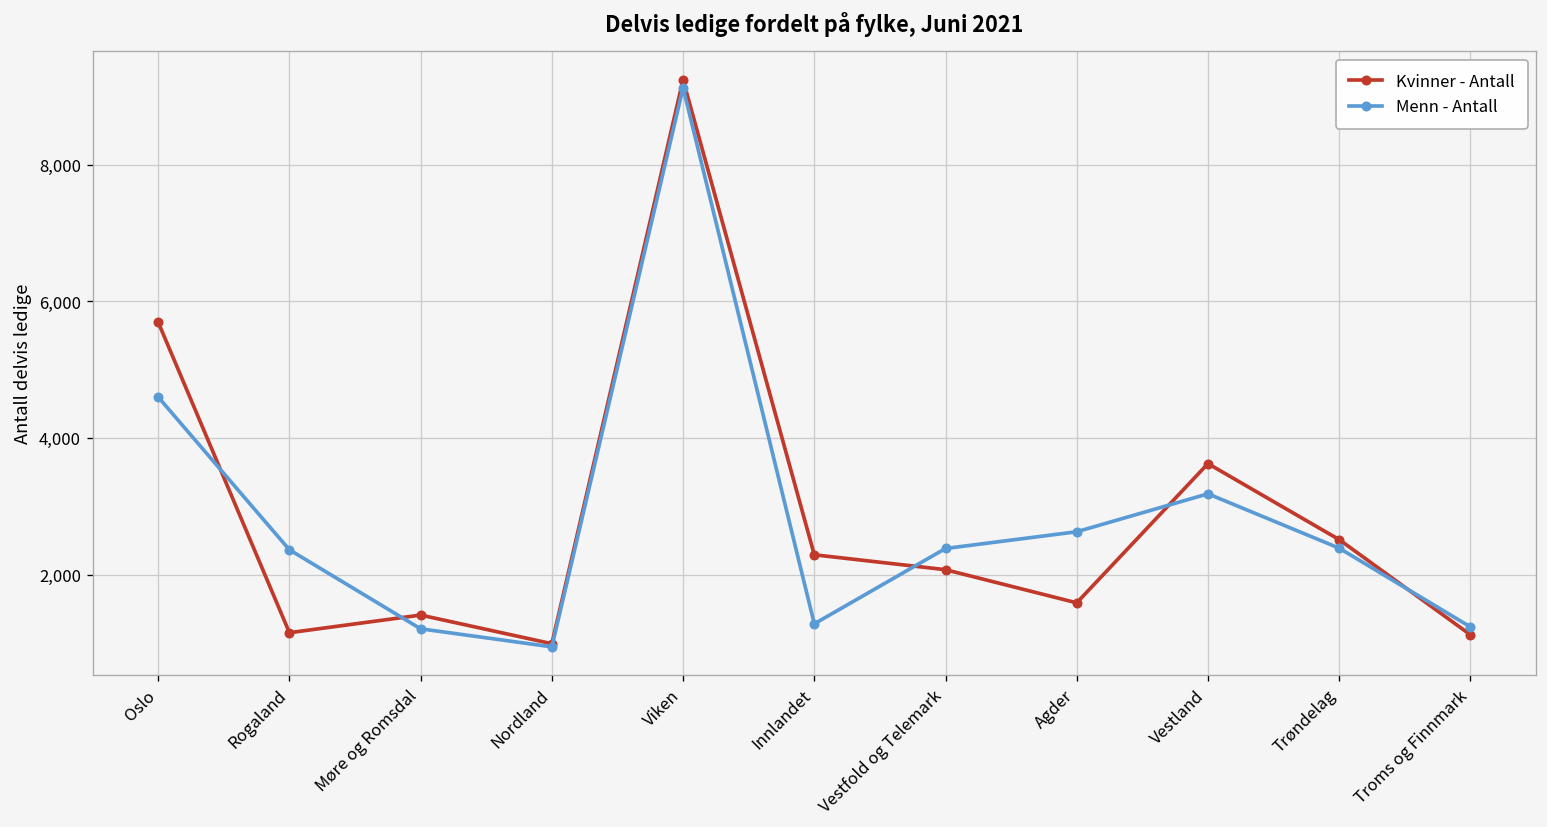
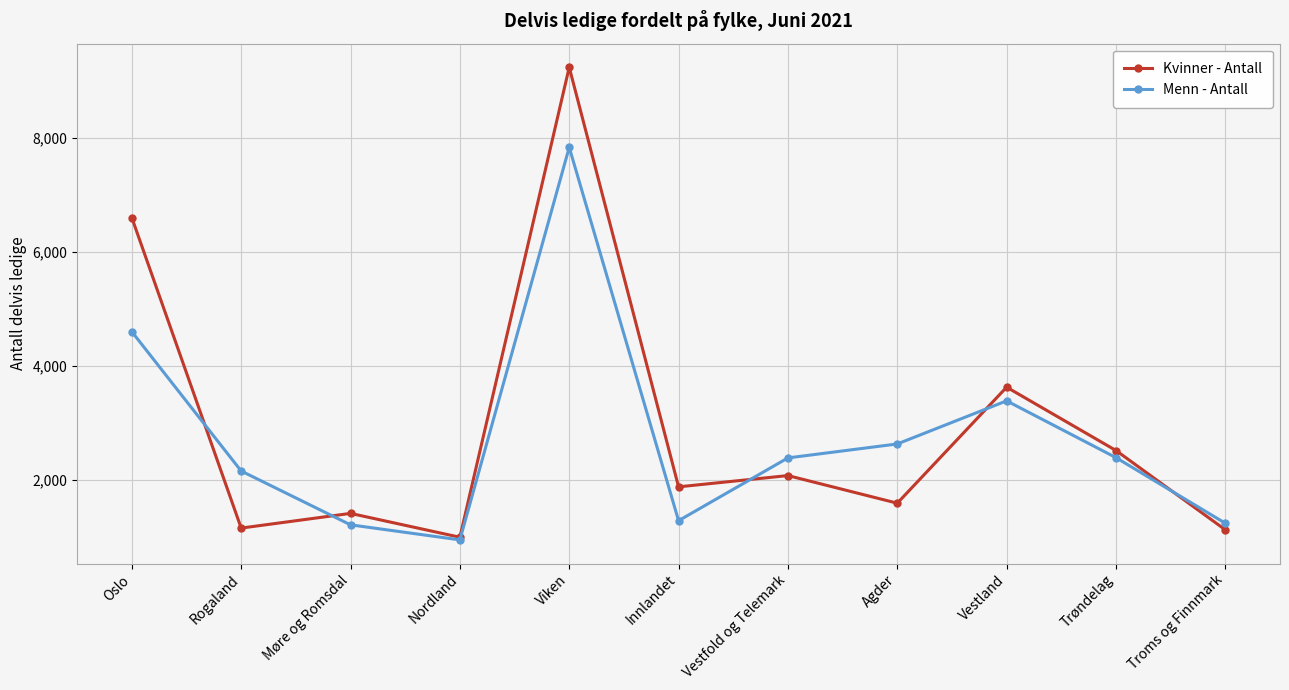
Kvinner - Antall, Oslo: 5,700 -> 6,600
Menn - Antall, Rogaland: 2,400 -> 2,200
Menn - Antall, Viken: 9,100 -> 7,800
Kvinner - Antall, Innlandet: 2,300 -> 1,900
Menn - Antall, Vestland: 3,200 -> 3,400
